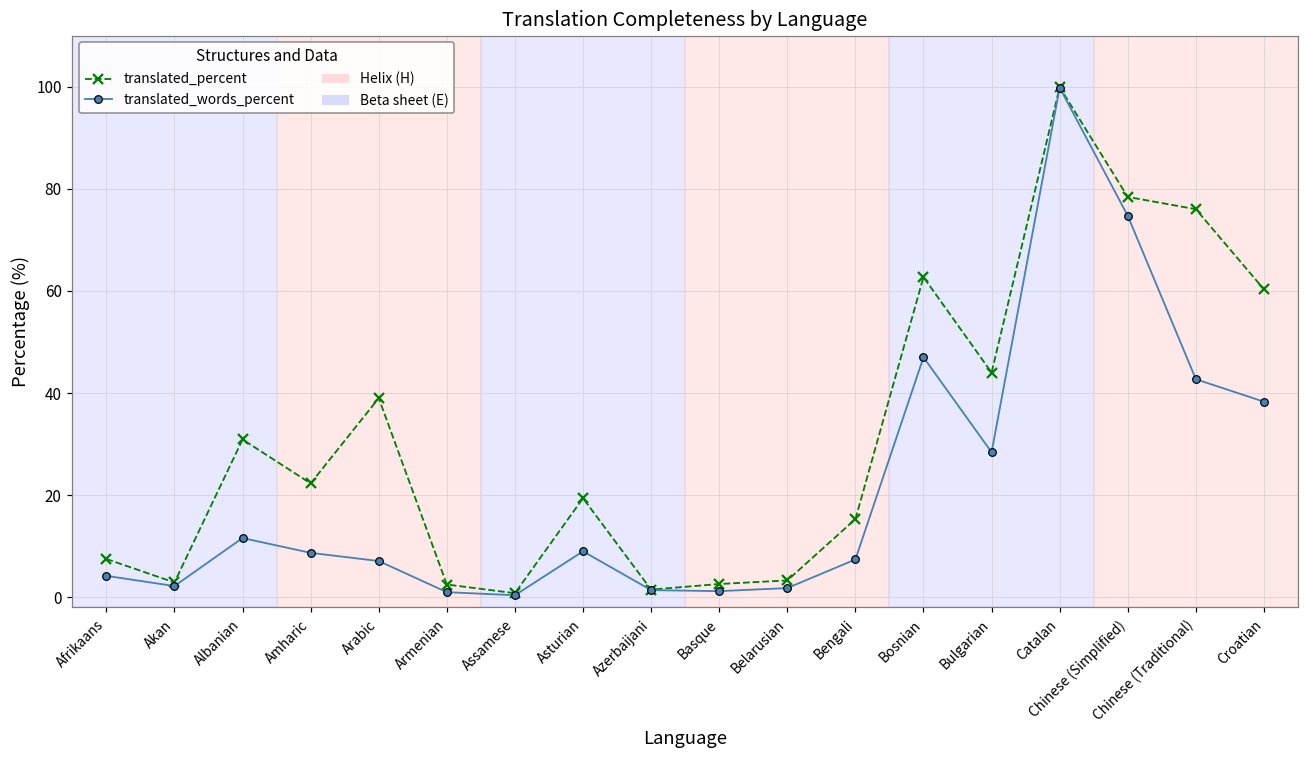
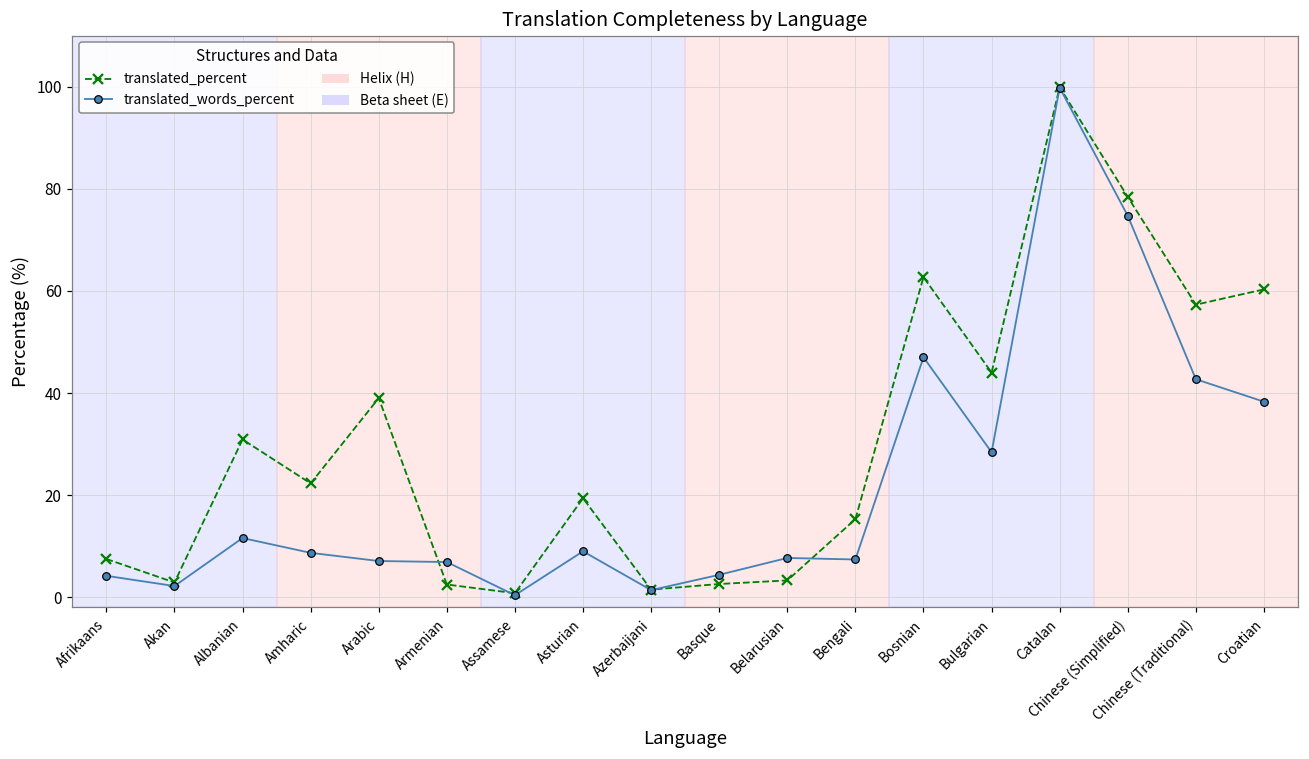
translated_words_percent, Armenian: 1 -> 7
translated_words_percent, Basque: 1 -> 4
translated_words_percent, Belarusian: 2 -> 8
translated_percent, Chinese (Traditional): 76 -> 57
